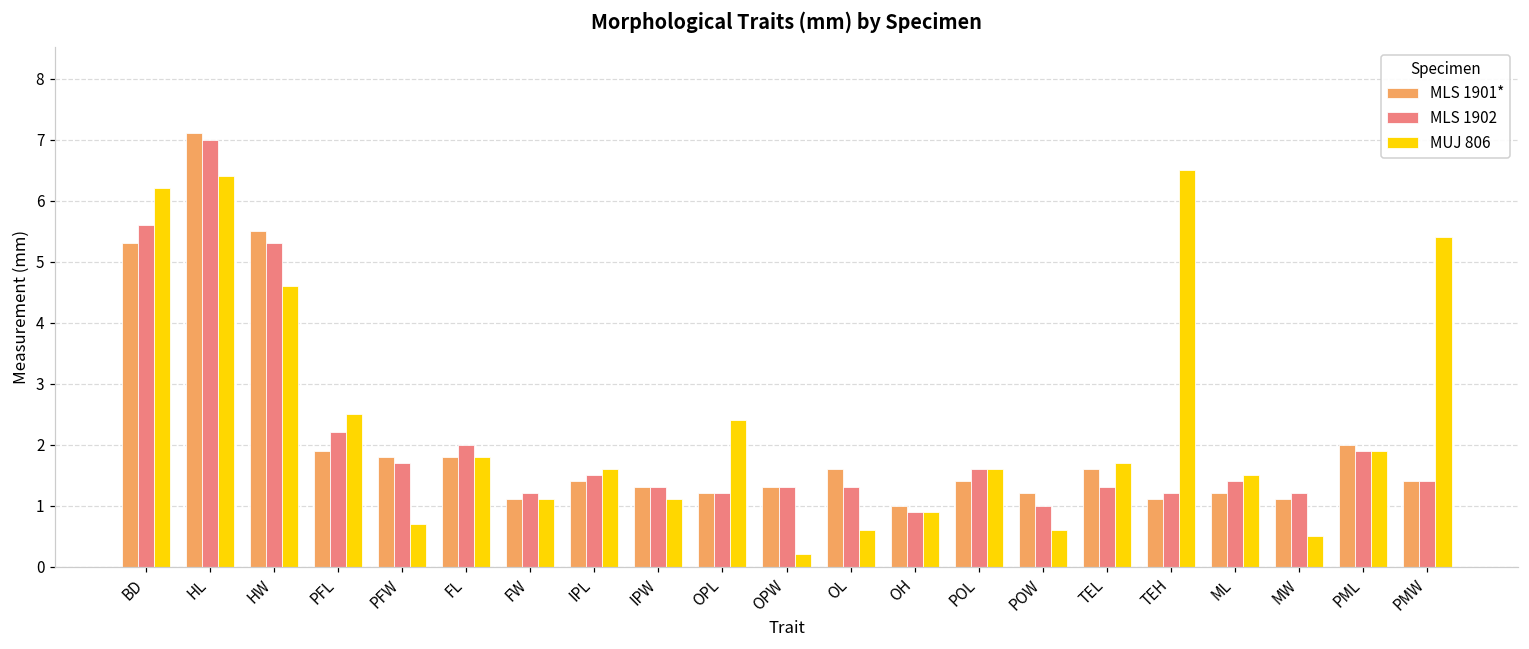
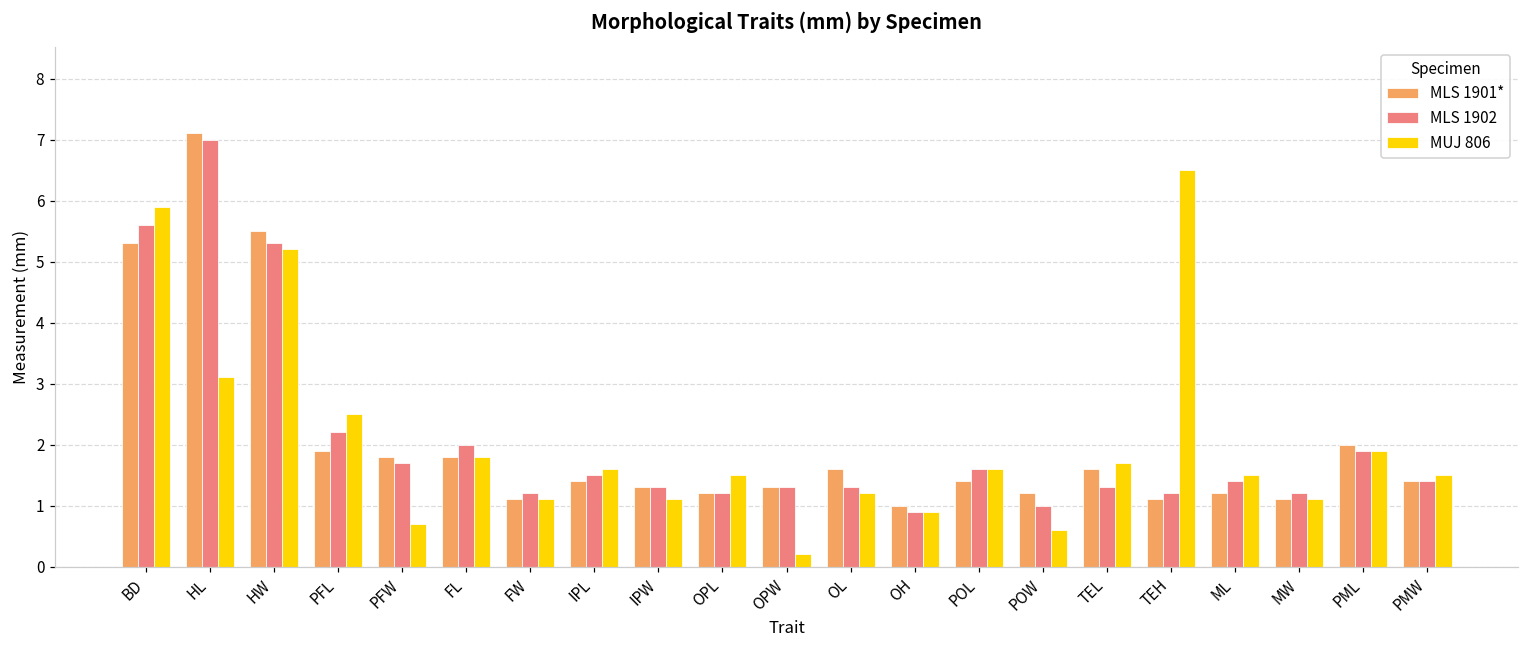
MUJ 806, BD: 6.2 -> 5.9
MUJ 806, HL: 6.4 -> 3.1
MUJ 806, HW: 4.6 -> 5.2
MUJ 806, OPL: 2.4 -> 1.5
MUJ 806, OL: 0.6 -> 1.2
MUJ 806, MW: 0.5 -> 1.1
MUJ 806, PMW: 5.4 -> 1.5
